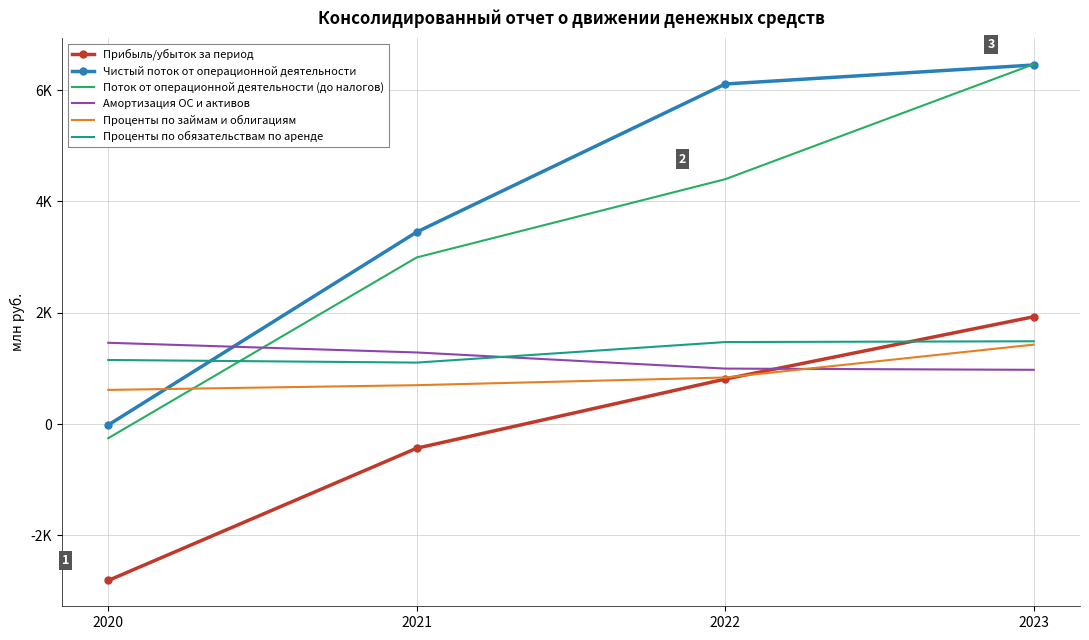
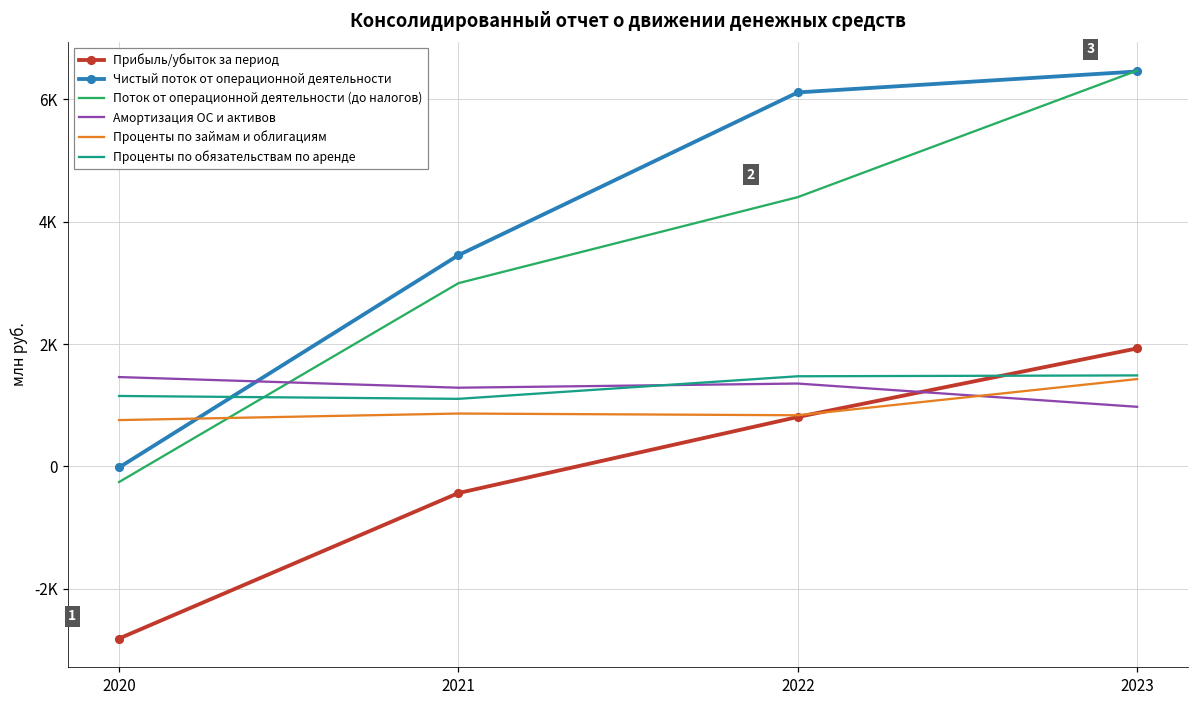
Проценты по займам и облигациям, 2020: 600 -> 800
Проценты по займам и облигациям, 2021: 700 -> 900
Амортизация ОС и активов, 2022: 1000 -> 1400
